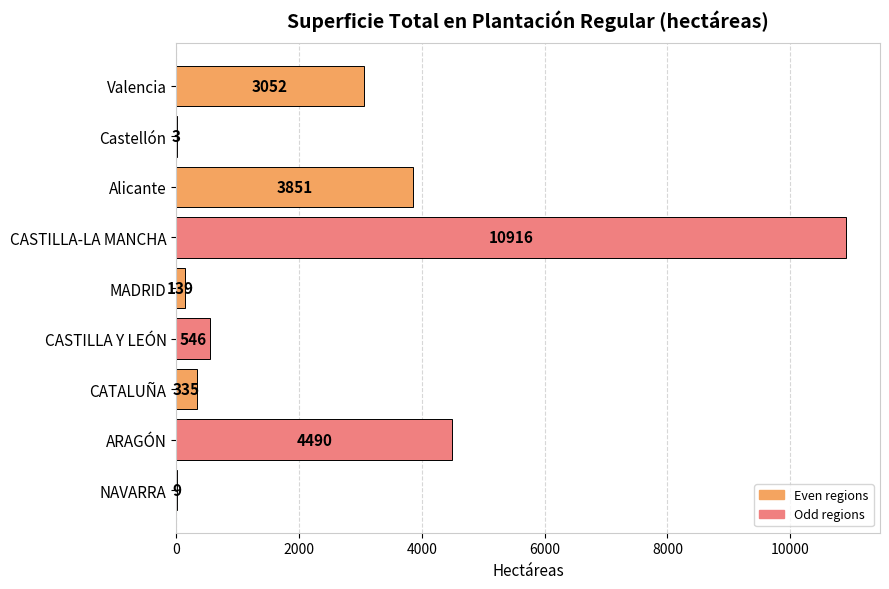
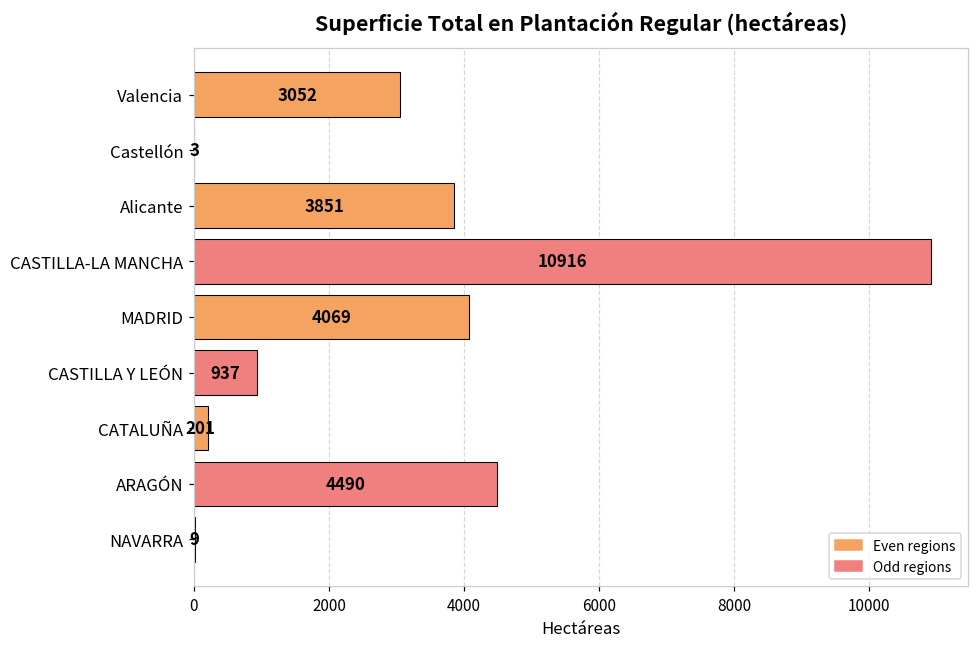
MADRID: 139 -> 4069
CASTILLA Y LEÓN: 546 -> 937
CATALUÑA: 335 -> 201
